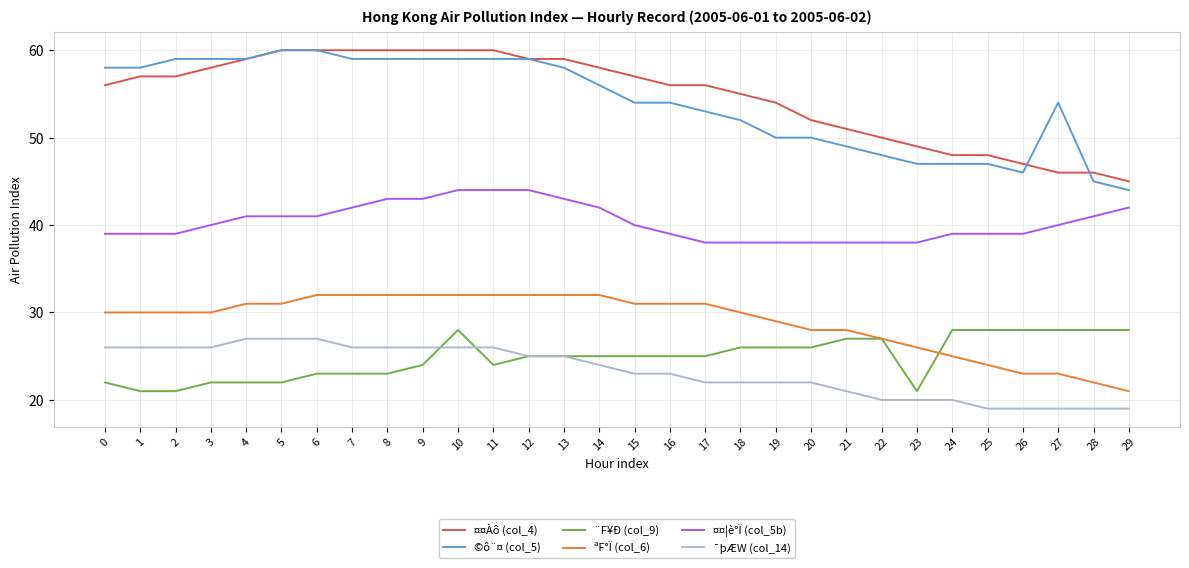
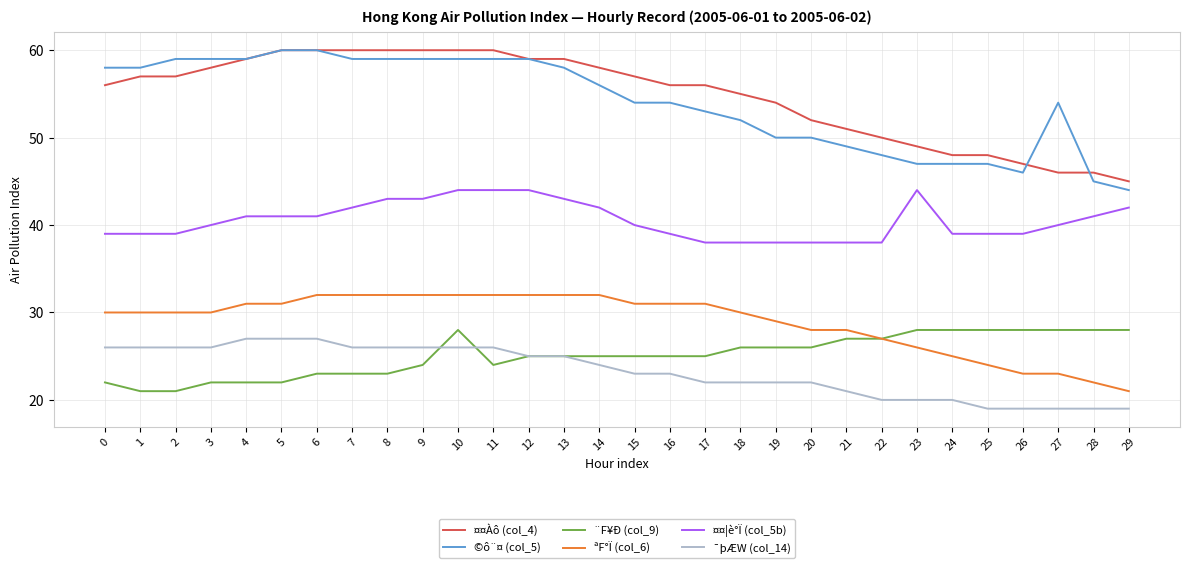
¨F¥Ð (col_9), 23: 21 -> 28
¤¤¦è°Ï (col_5b), 23: 38 -> 44
